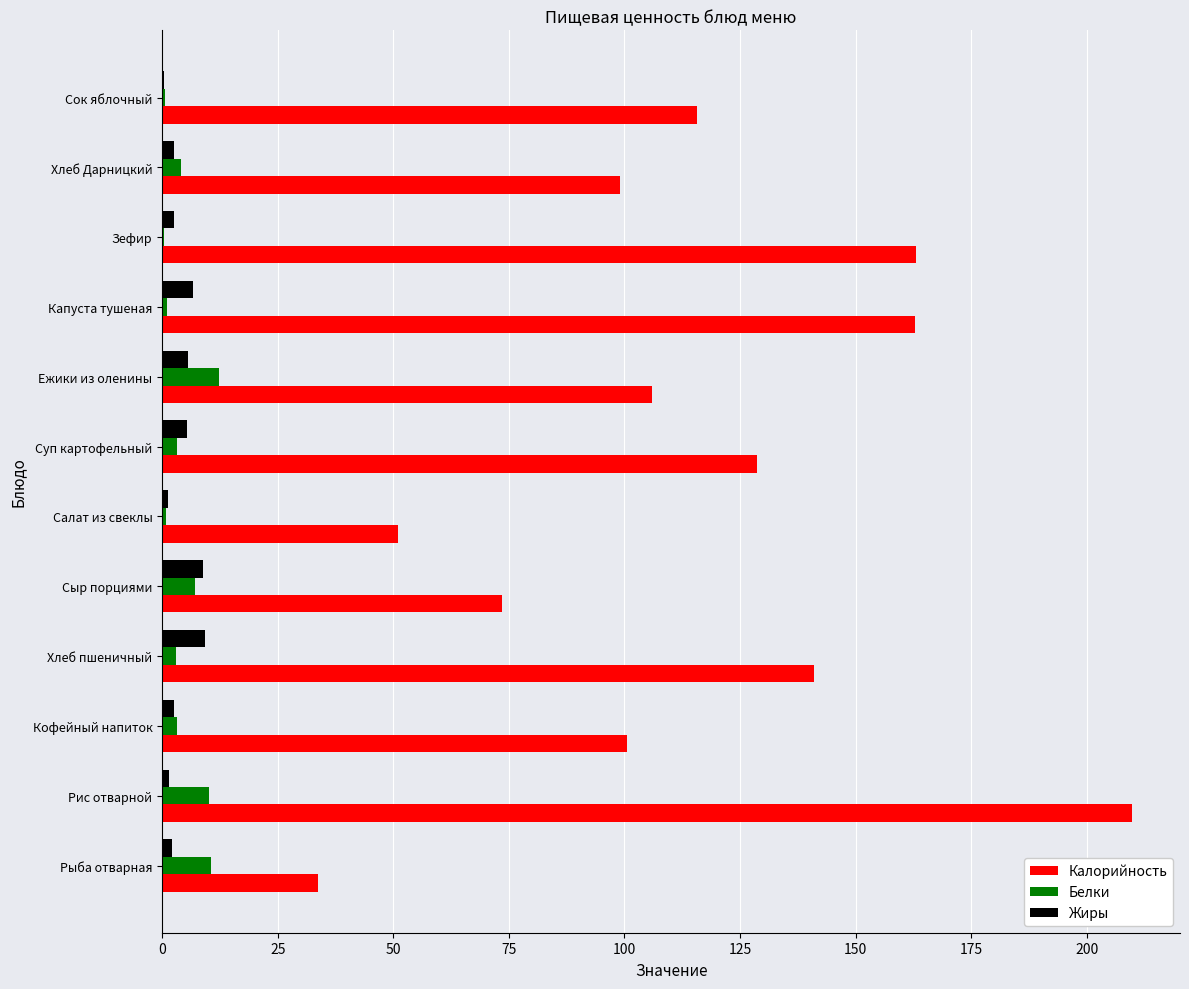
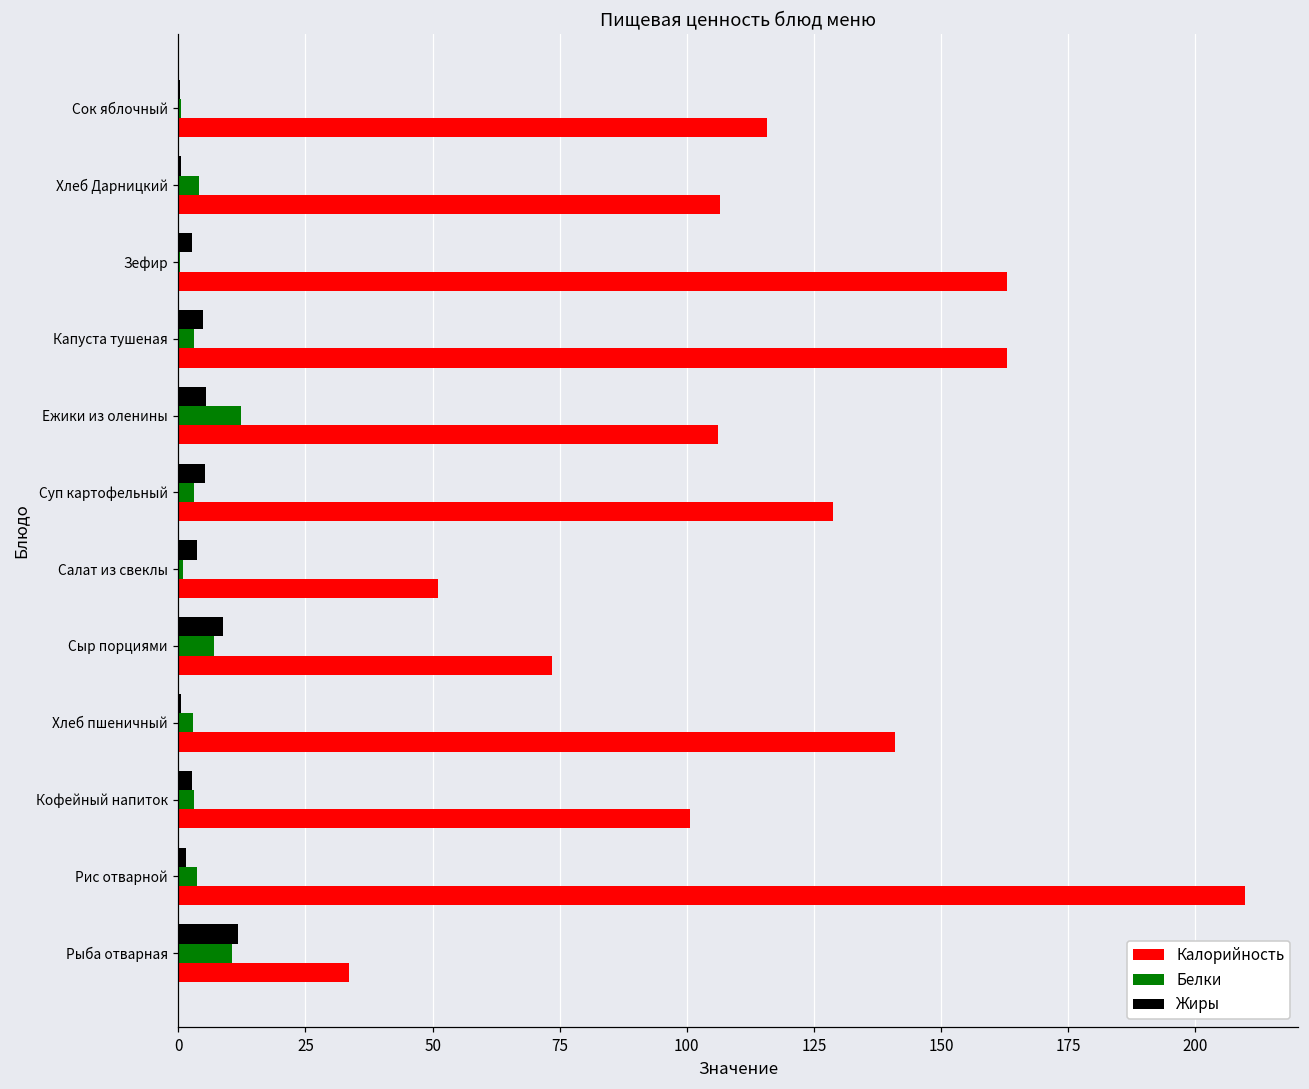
Жиры, Хлеб Дарницкий: 3 -> 1
Калорийность, Хлеб Дарницкий: 99 -> 107
Жиры, Капуста тушеная: 7 -> 5
Белки, Капуста тушеная: 1 -> 3
Жиры, Салат из свеклы: 1 -> 4
Жиры, Хлеб пшеничный: 9 -> 0
Белки, Рис отварной: 10 -> 4
Жиры, Рыба отварная: 2 -> 12
